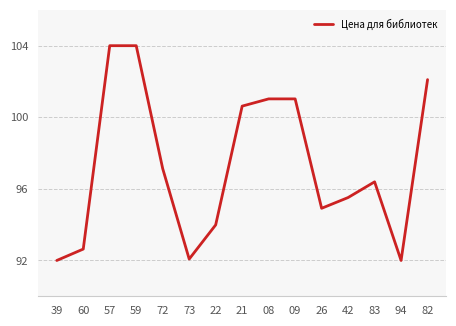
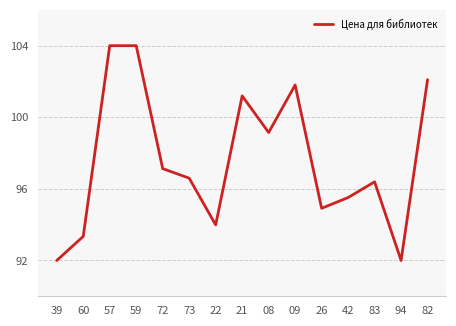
60: 92.6 -> 93.3
73: 92.1 -> 96.6
21: 100.6 -> 101.2
08: 101.0 -> 99.1
09: 101.0 -> 101.8
